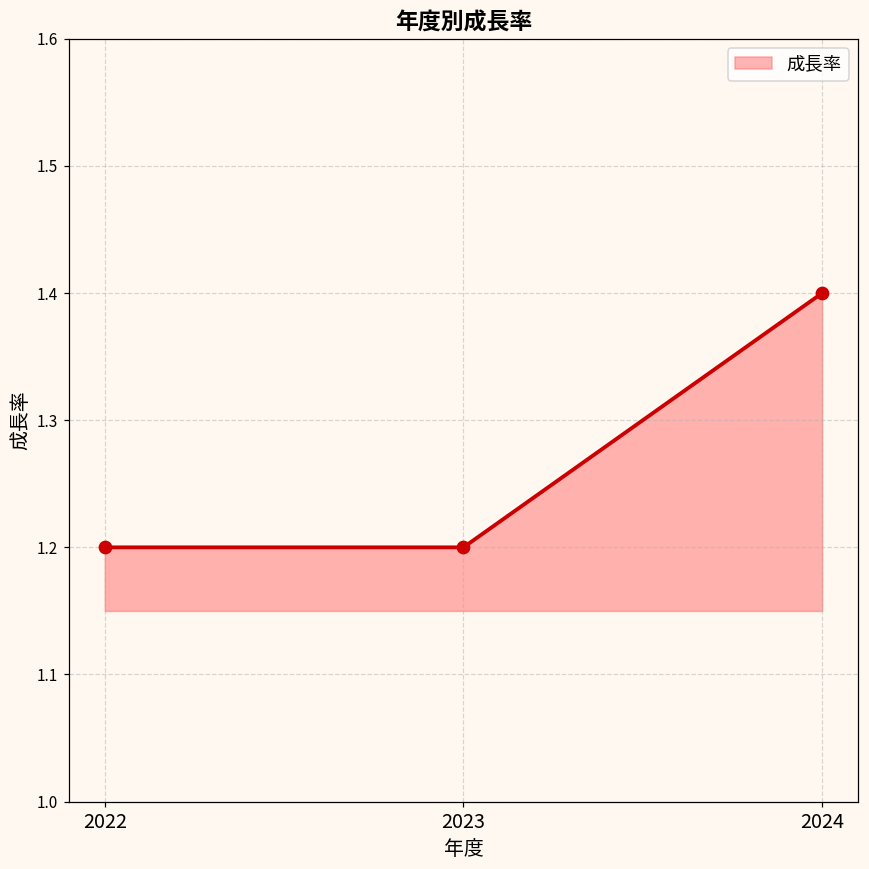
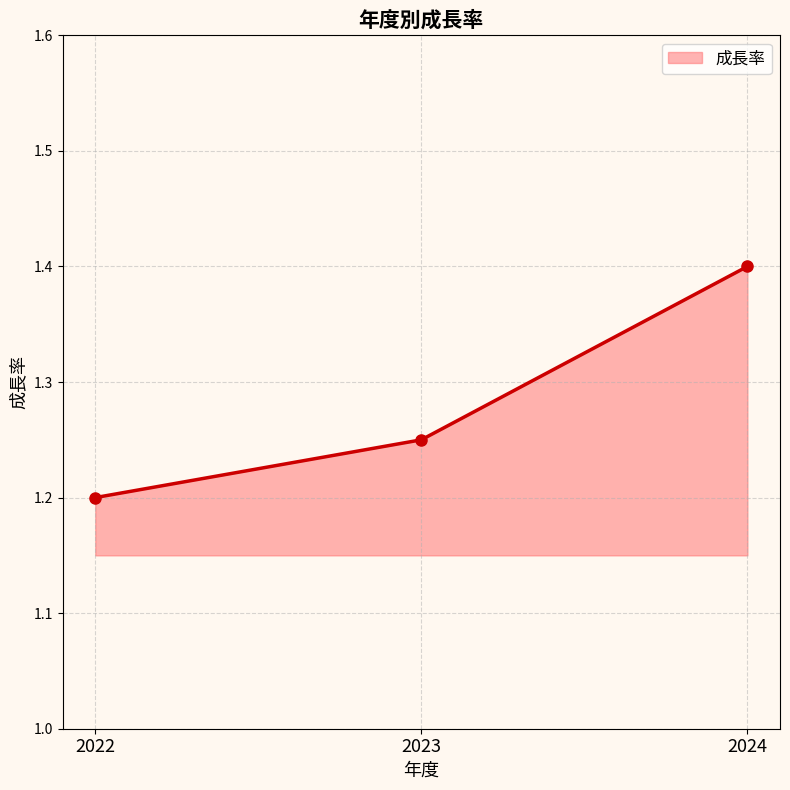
2023: 1.20 -> 1.25
